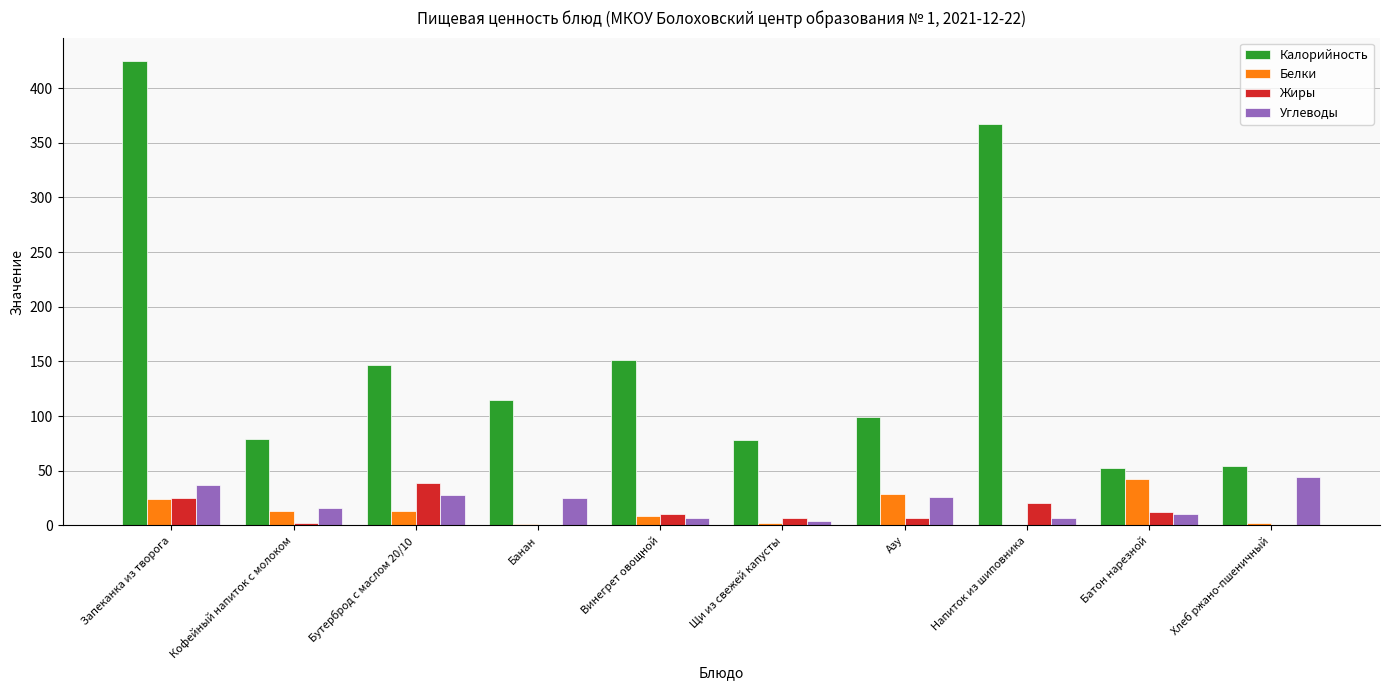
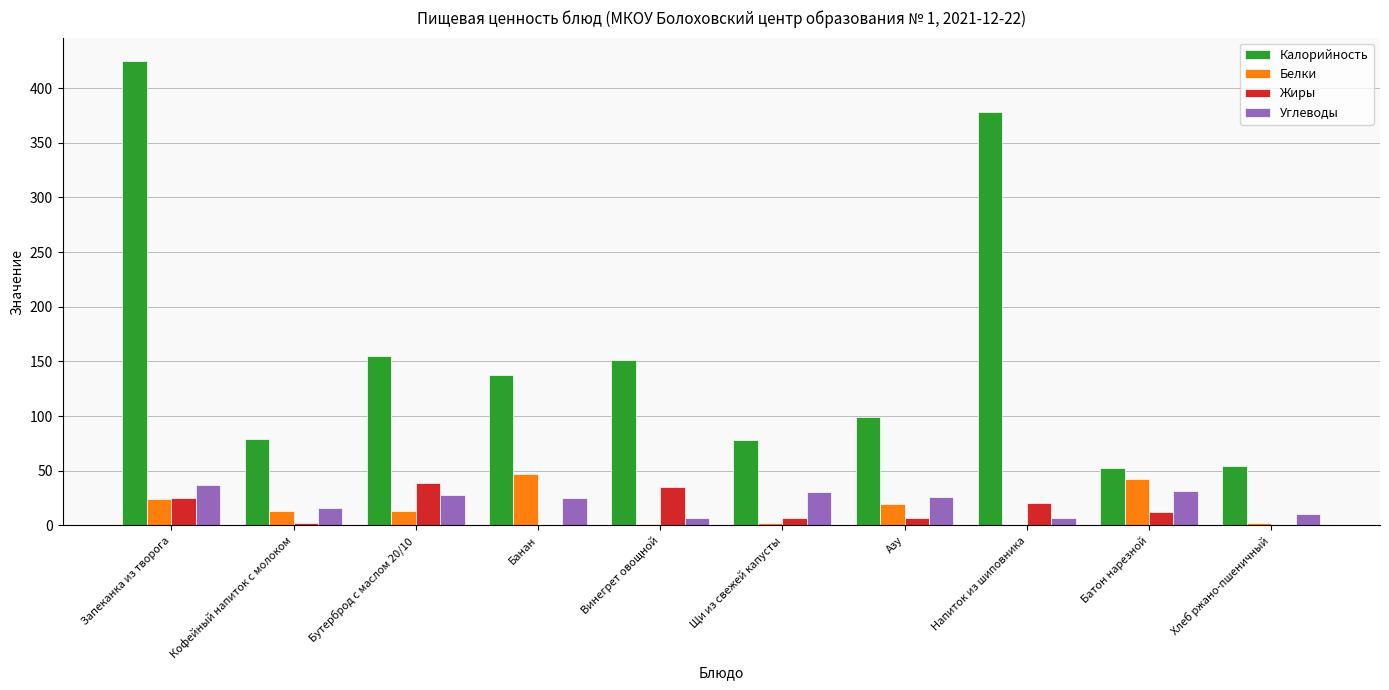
Калорийность, Бутерброд с маслом 20/10: 147 -> 155
Калорийность, Банан: 115 -> 138
Белки, Банан: 2 -> 47
Белки, Винегрет овощной: 9 -> 1
Жиры, Винегрет овощной: 11 -> 35
Углеводы, Щи из свежей капусты: 4 -> 31
Белки, Азу: 29 -> 20
Калорийность, Напиток из шиповника: 367 -> 378
Углеводы, Батон нарезной: 10 -> 32
Углеводы, Хлеб ржано-пшеничный: 44 -> 10
